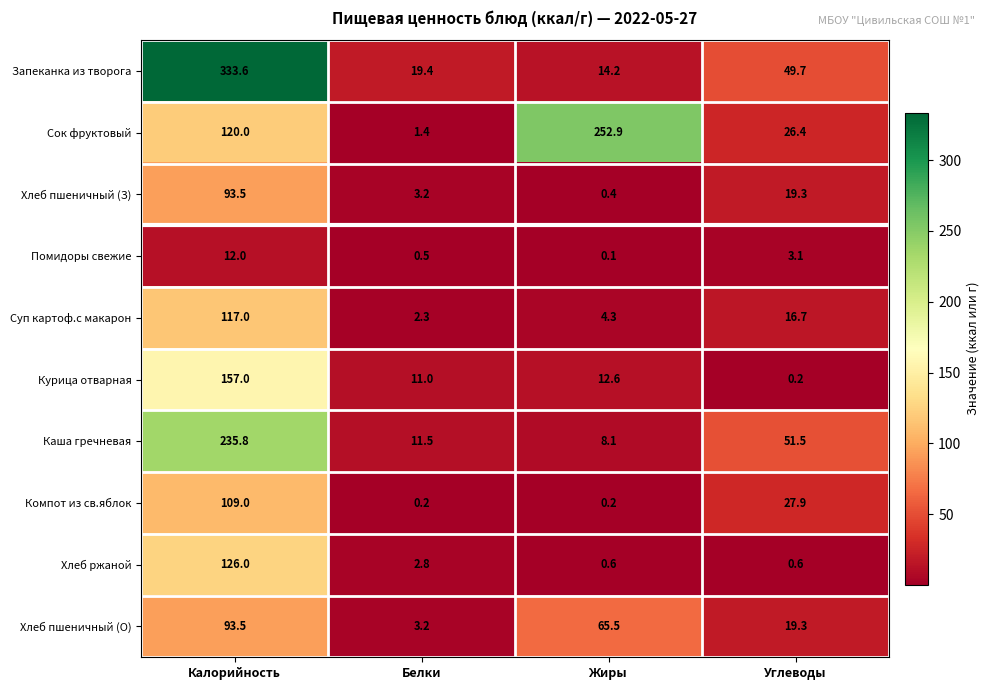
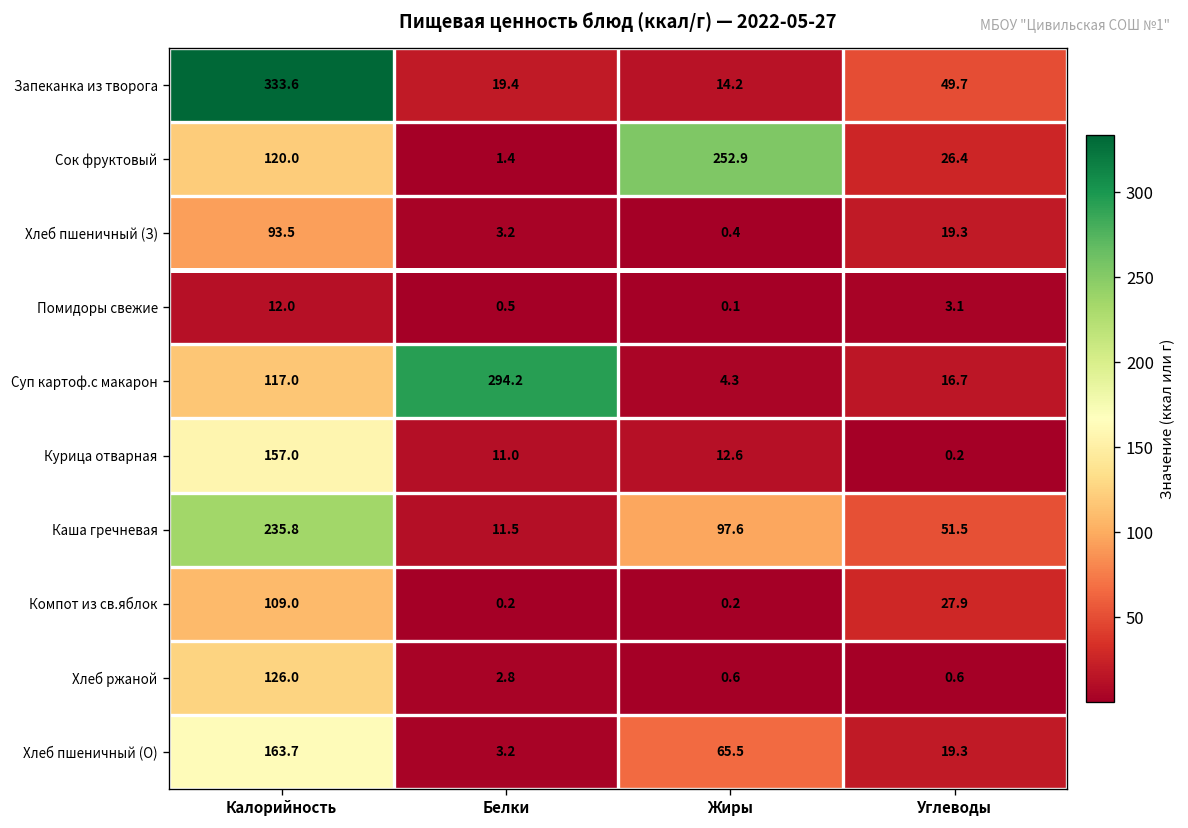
Суп картоф.с макарон, Белки: 2.3 -> 294.2
Каша гречневая, Жиры: 8.1 -> 97.6
Хлеб пшеничный (О), Калорийность: 93.5 -> 163.7
